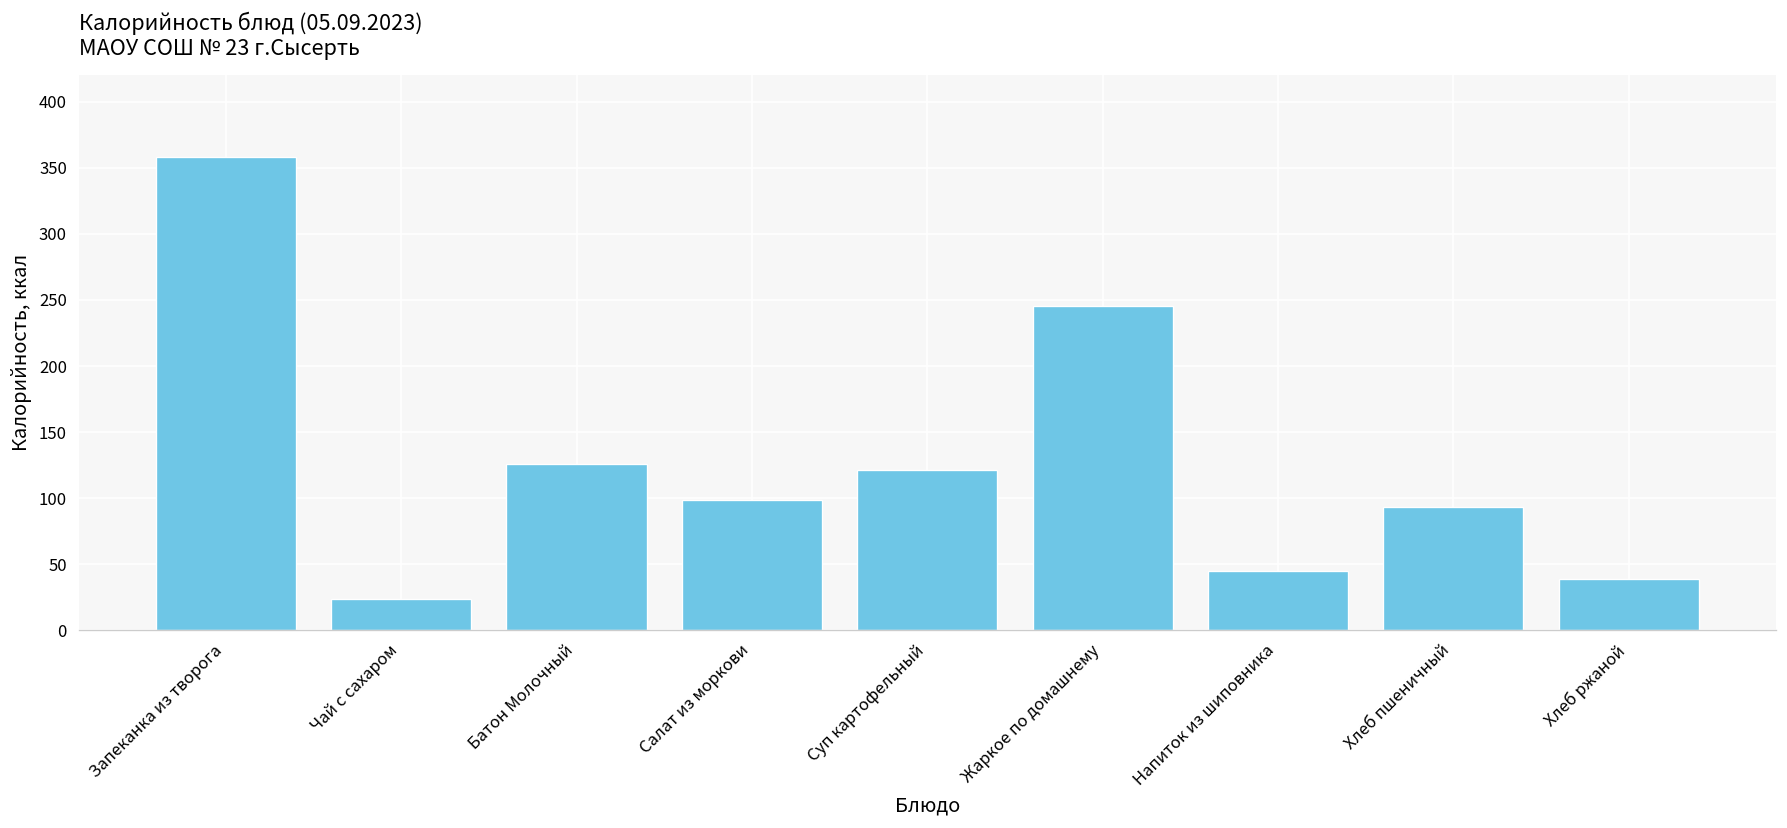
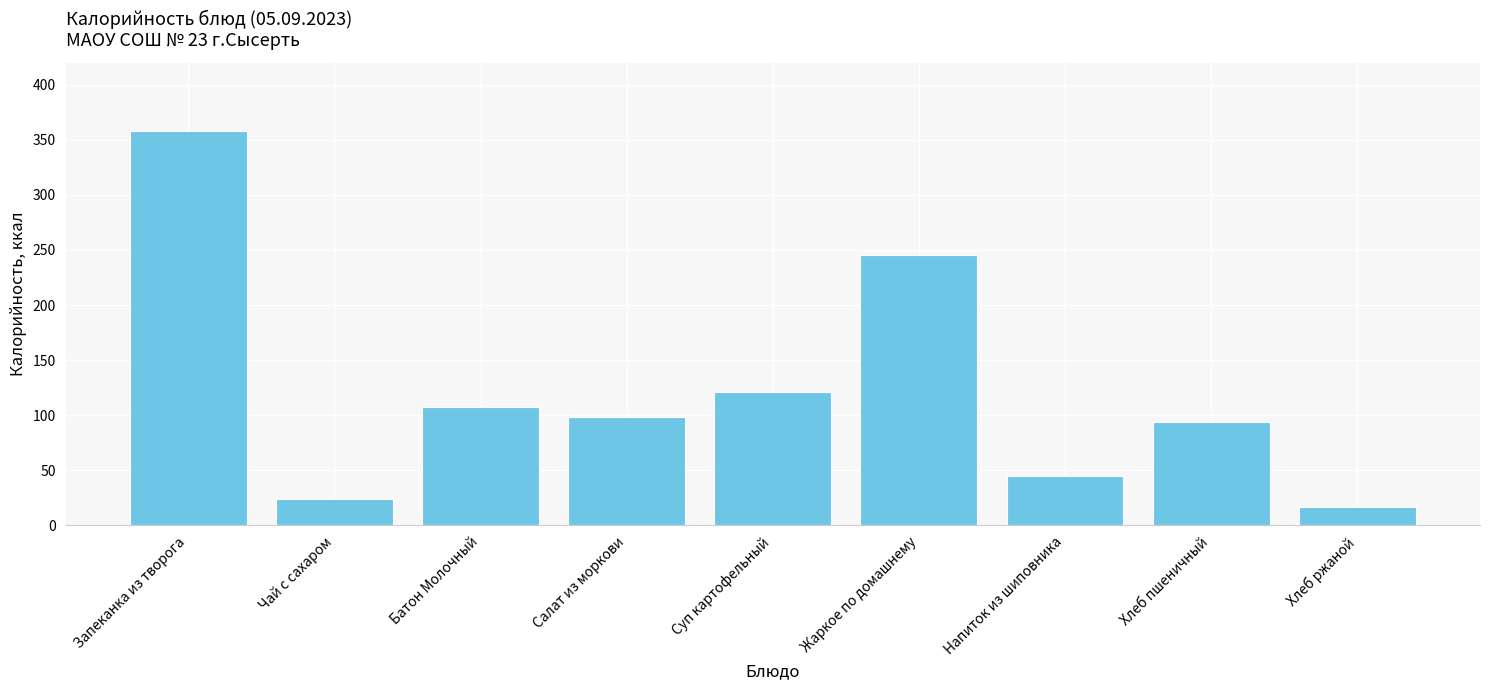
Батон Молочный: 126 -> 108
Хлеб ржаной: 39 -> 17
